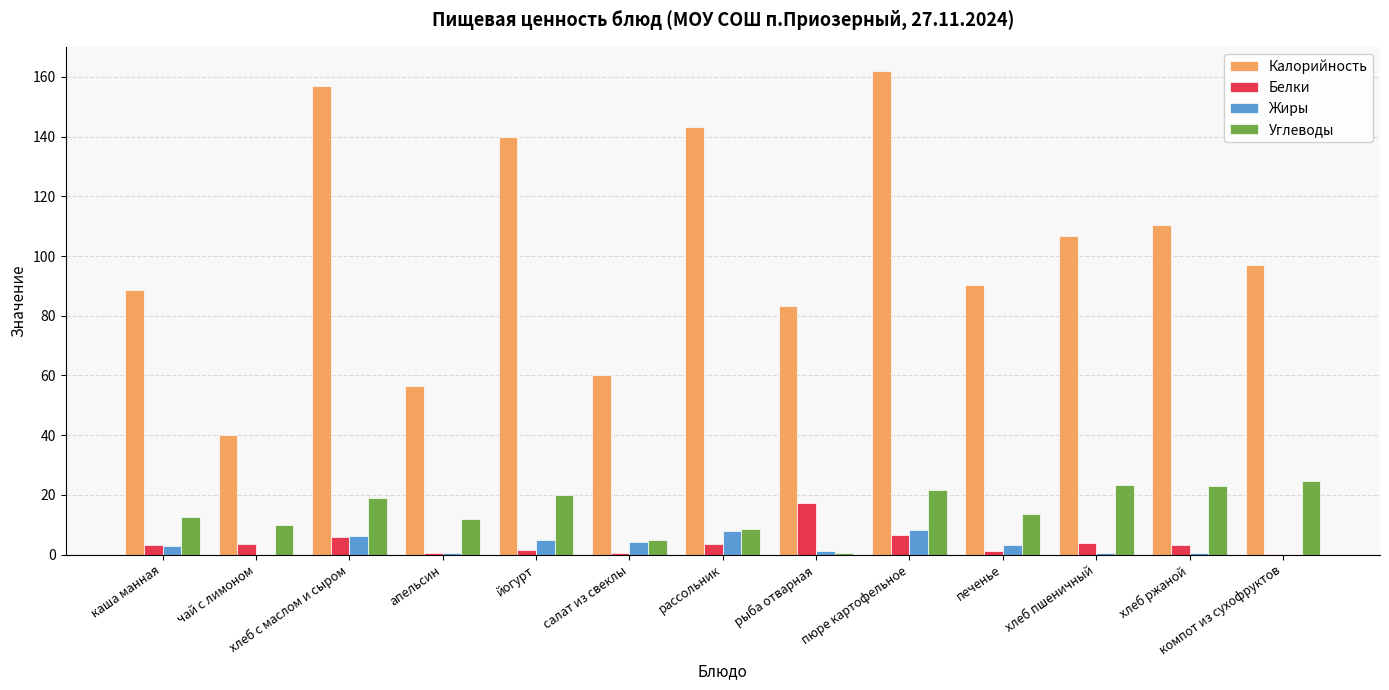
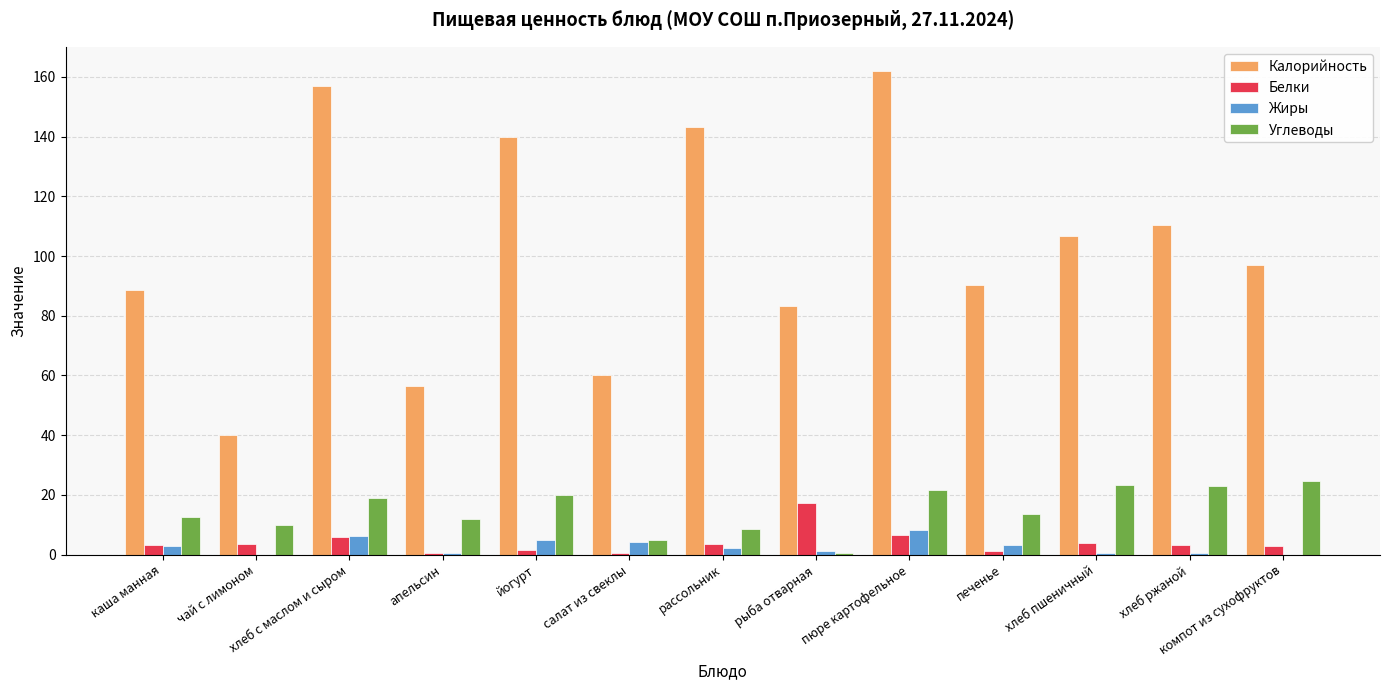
Жиры, рассольник: 8 -> 2
Белки, компот из сухофруктов: 0 -> 3
